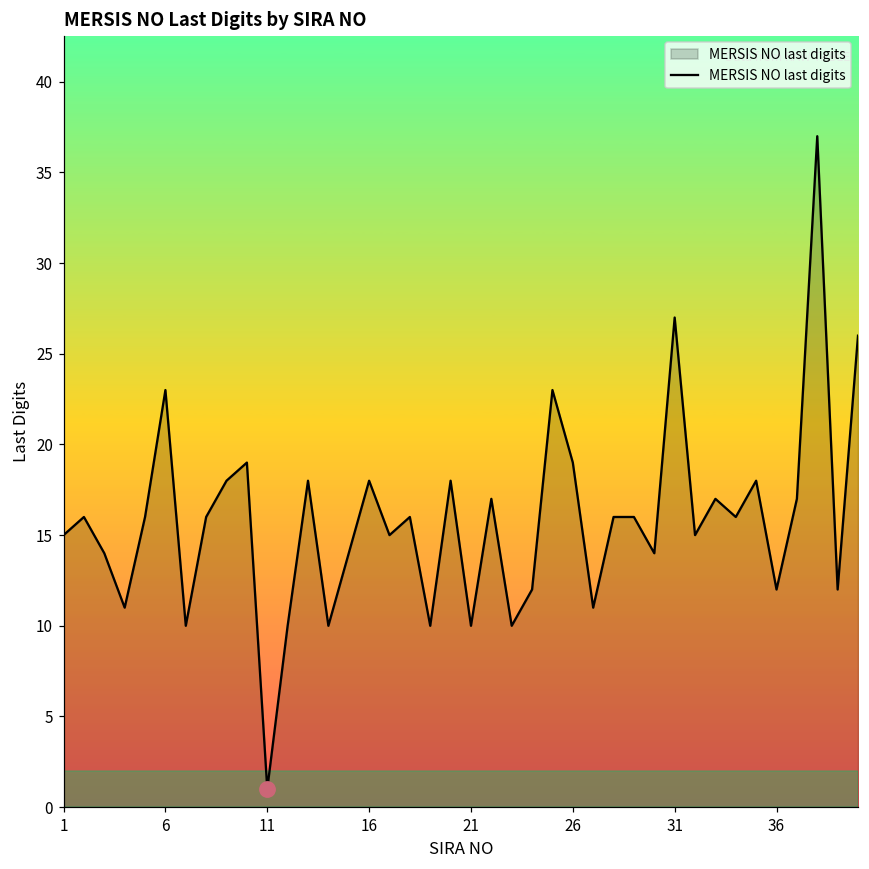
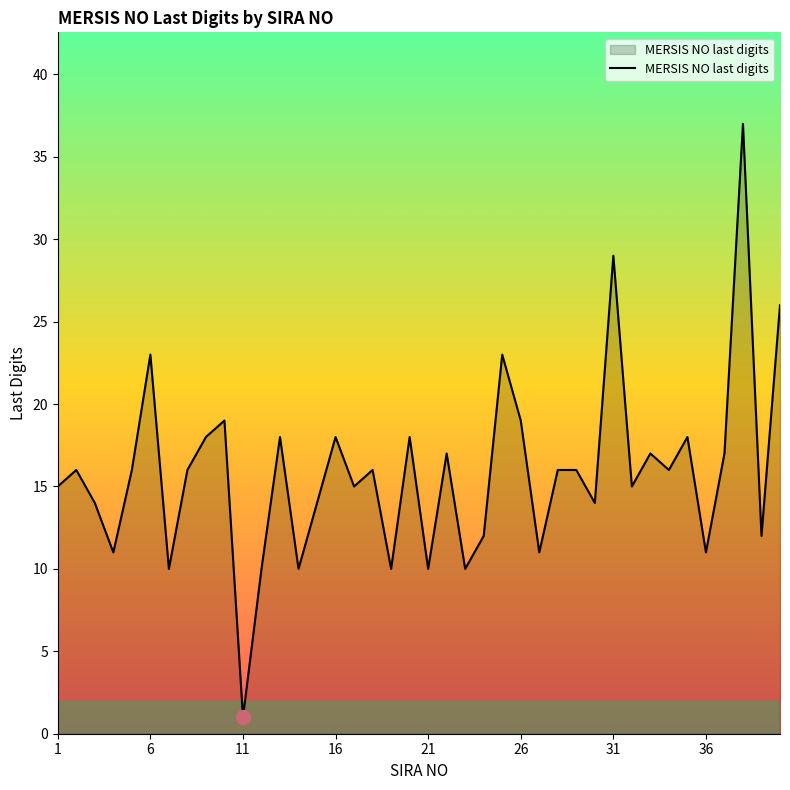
MERSIS NO last digits, 31: 27 -> 29
MERSIS NO last digits, 36: 12 -> 11
